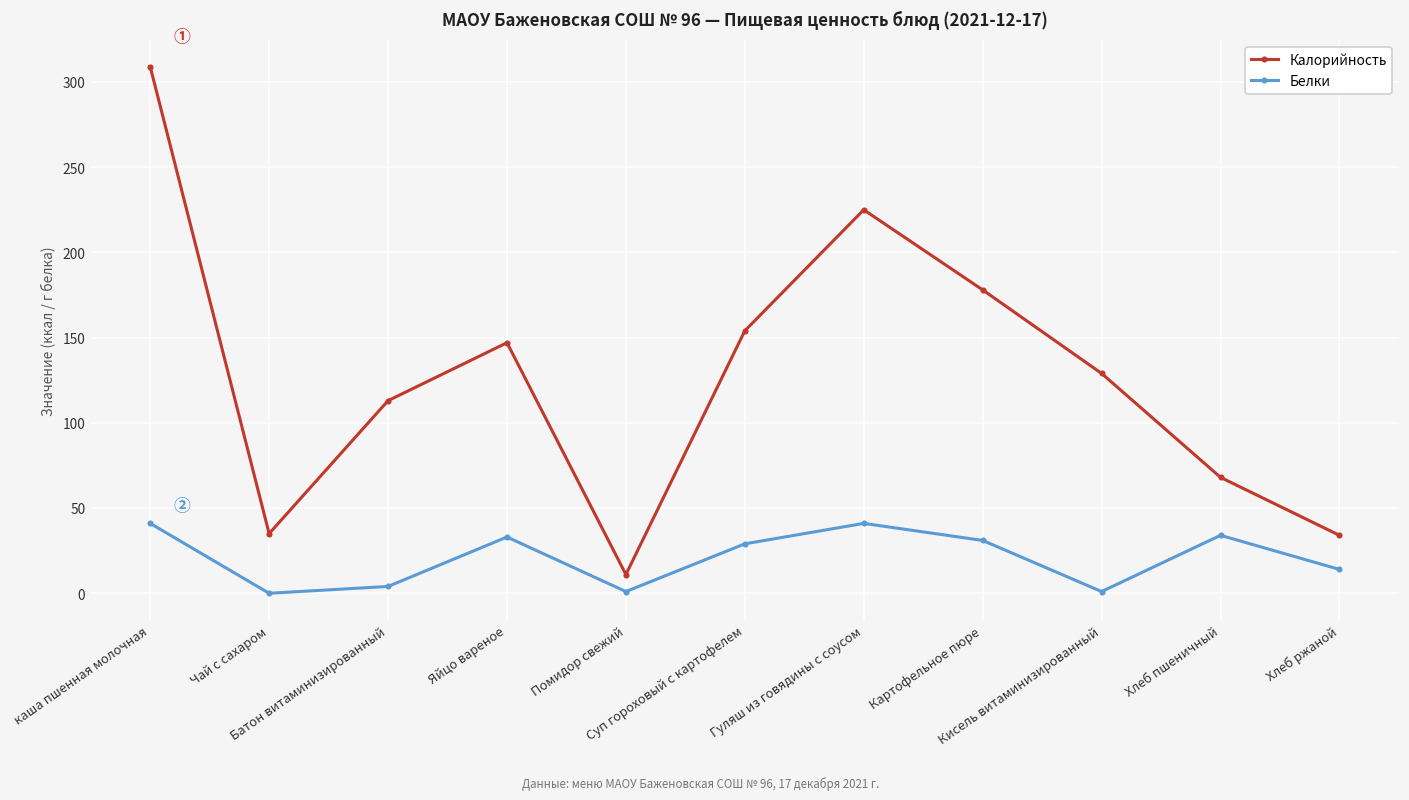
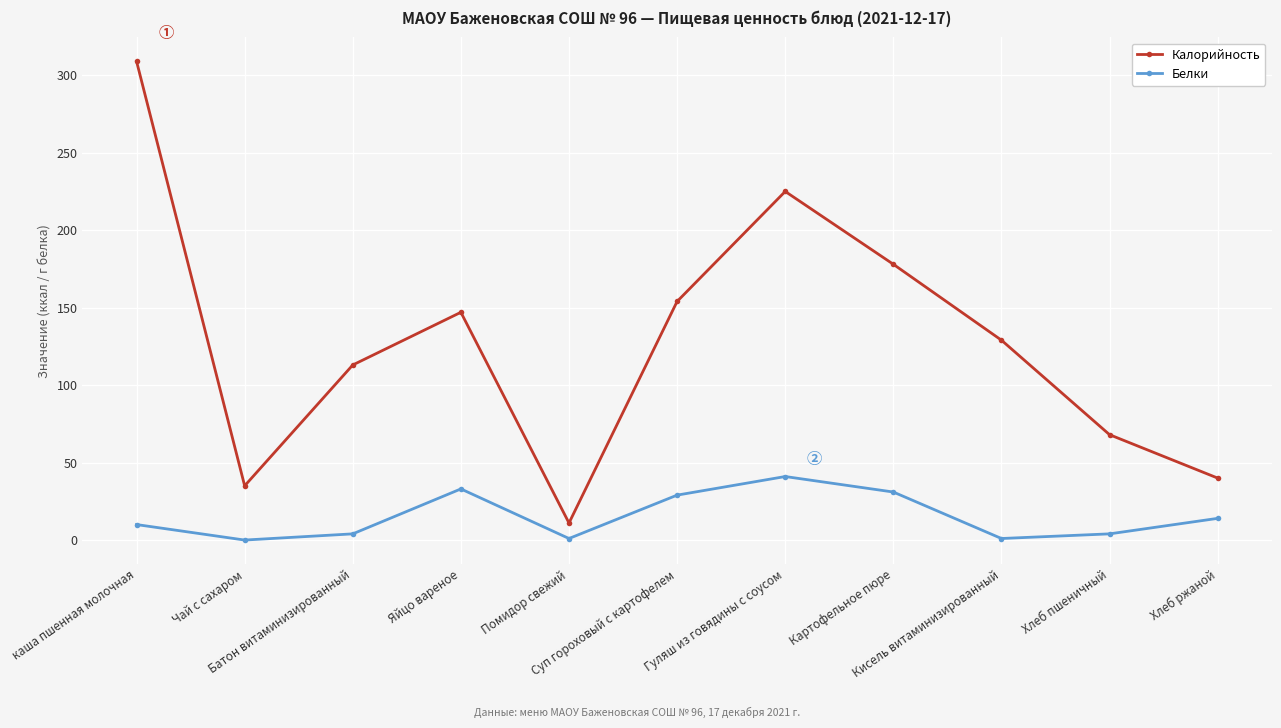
Белки, каша пшенная молочная: 41 -> 10
Белки, Хлеб пшеничный: 34 -> 4
Калорийность, Хлеб ржаной: 34 -> 40
